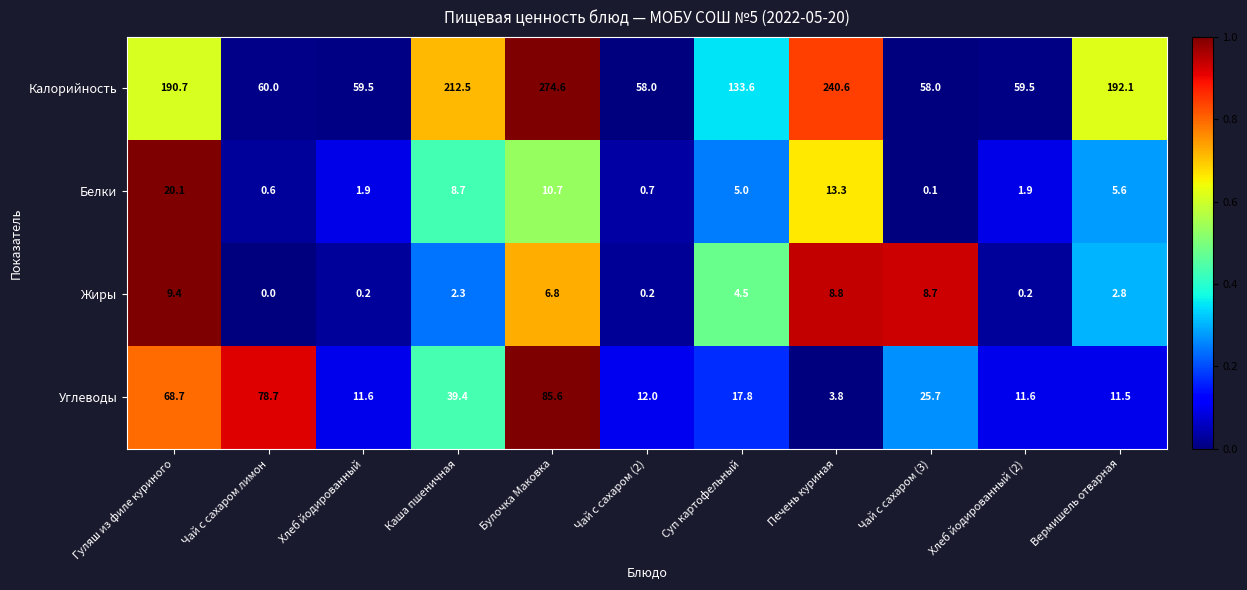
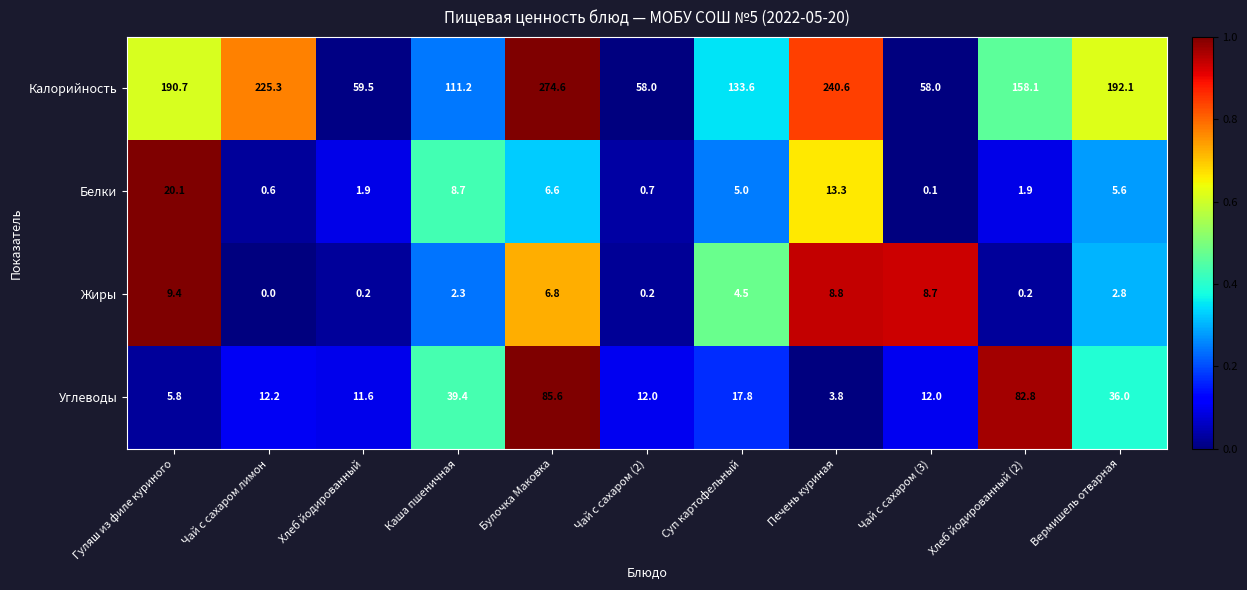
Калорийность, Чай с сахаром лимон: 60.0 -> 225.3
Калорийность, Каша пшеничная: 212.5 -> 111.2
Калорийность, Хлеб йодированный (2): 59.5 -> 158.1
Белки, Булочка Маковка: 10.7 -> 6.6
Углеводы, Гуляш из филе куриного: 68.7 -> 5.8
Углеводы, Чай с сахаром лимон: 78.7 -> 12.2
Углеводы, Чай с сахаром (3): 25.7 -> 12.0
Углеводы, Хлеб йодированный (2): 11.6 -> 82.8
Углеводы, Вермишель отварная: 11.5 -> 36.0
